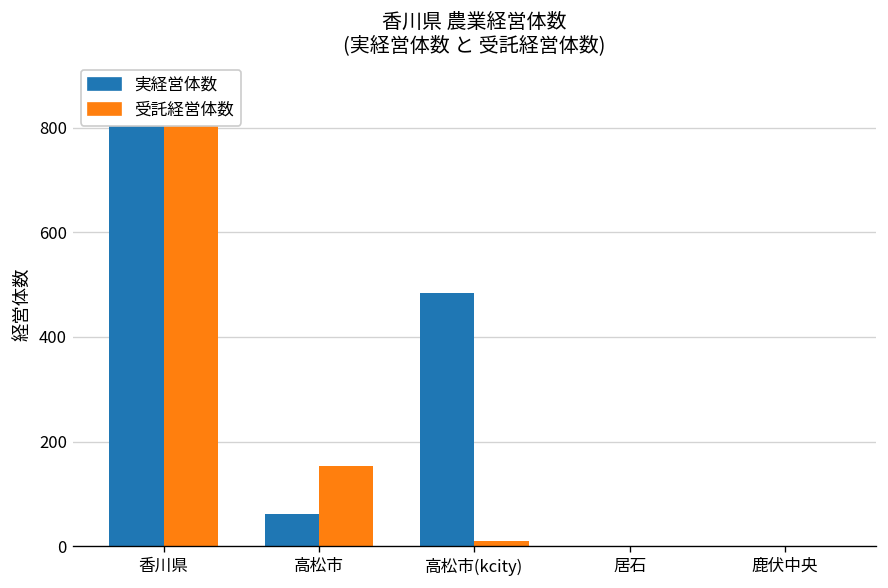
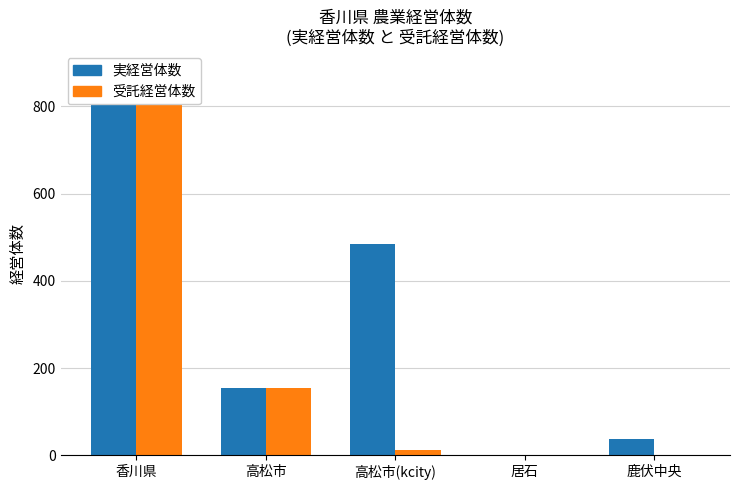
実経営体数, 高松市: 60 -> 150
実経営体数, 鹿伏中央: 0 -> 40
